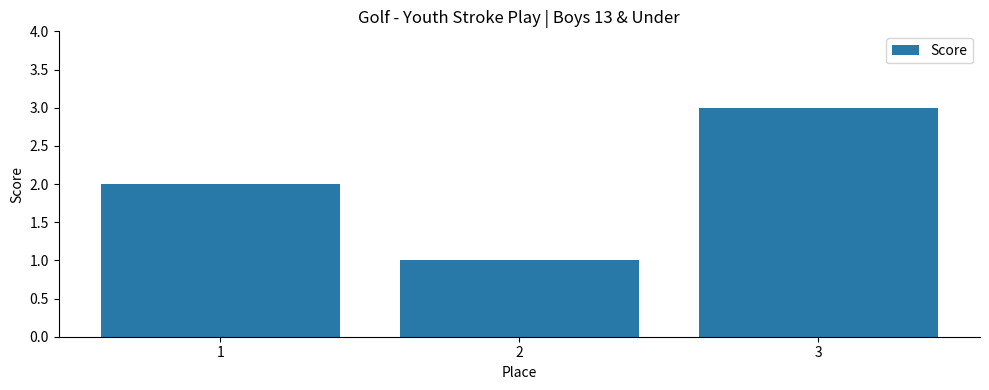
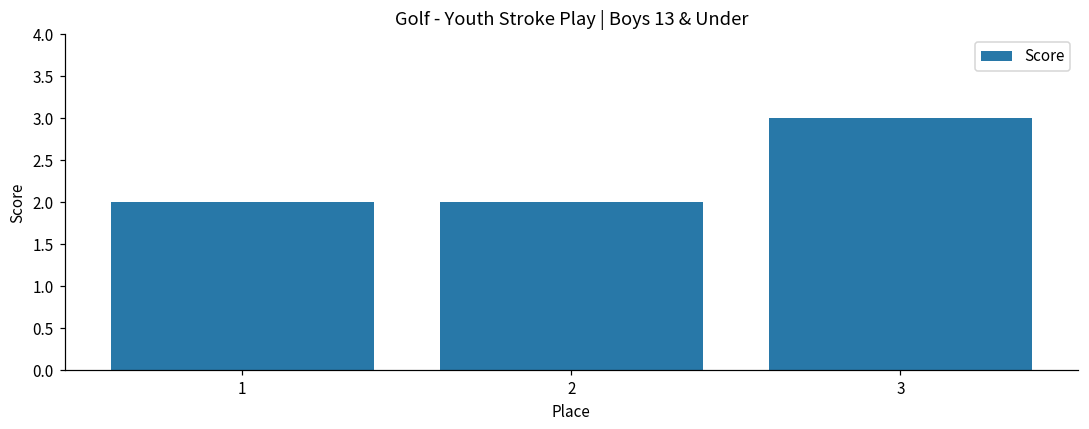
2: 1 -> 2
